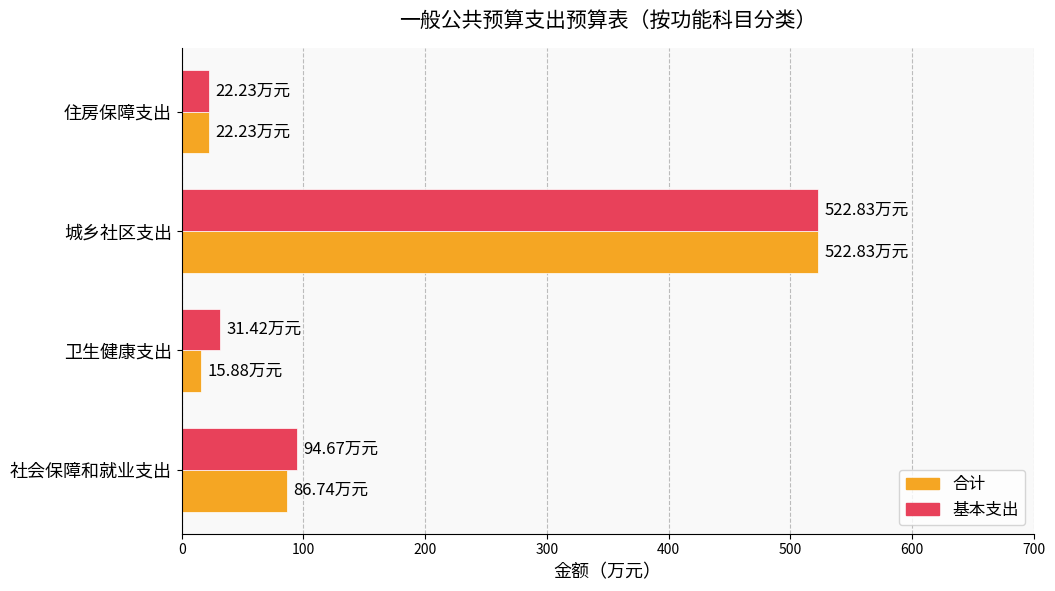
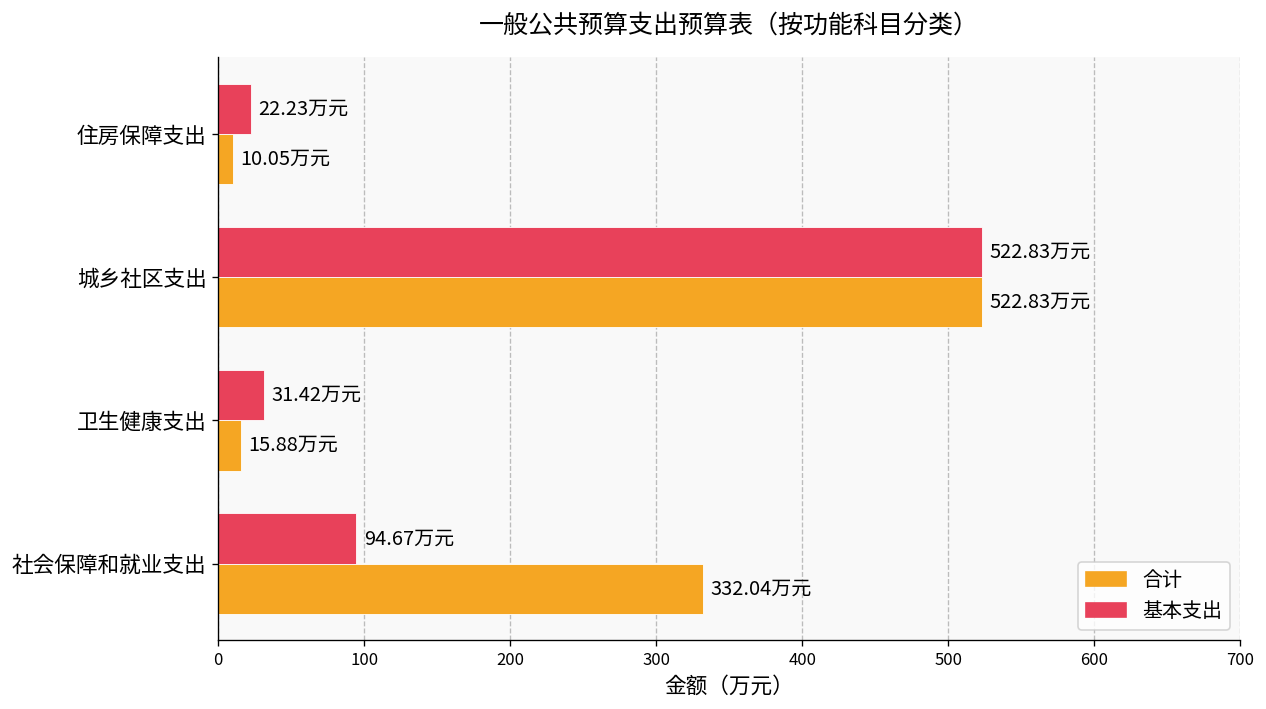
合计, 住房保障支出: 22.23 -> 10.05
合计, 社会保障和就业支出: 86.74 -> 332.04
